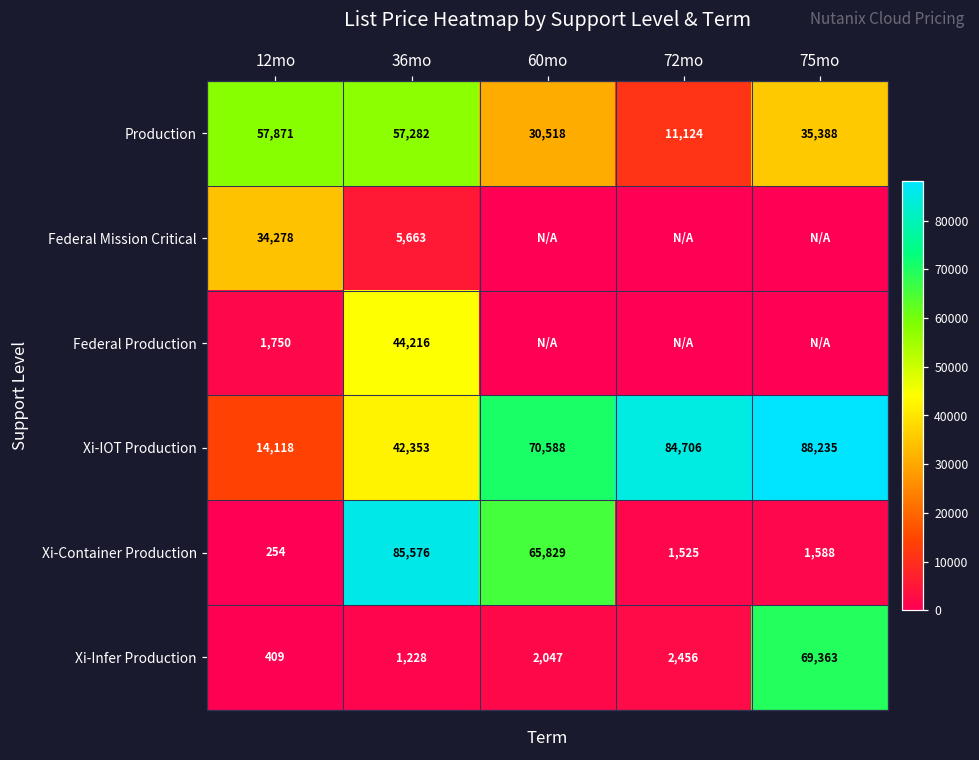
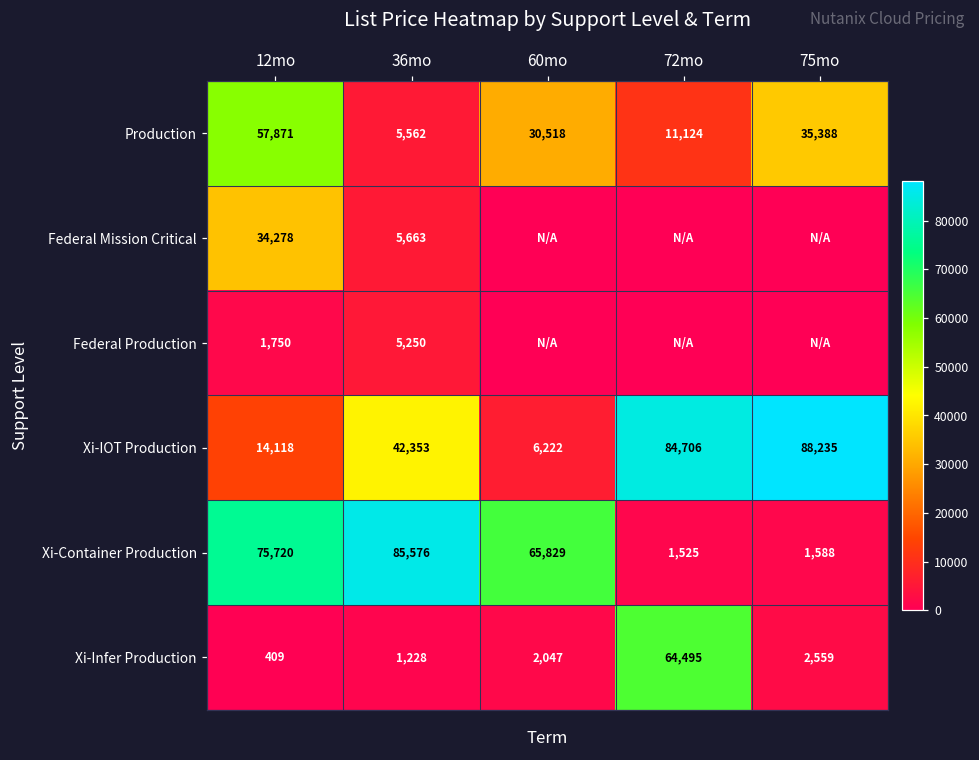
Production, 36mo: 57,282 -> 5,562
Federal Production, 36mo: 44,216 -> 5,250
Xi-IOT Production, 60mo: 70,588 -> 6,222
Xi-Container Production, 12mo: 254 -> 75,720
Xi-Infer Production, 72mo: 2,456 -> 64,495
Xi-Infer Production, 75mo: 69,363 -> 2,559
